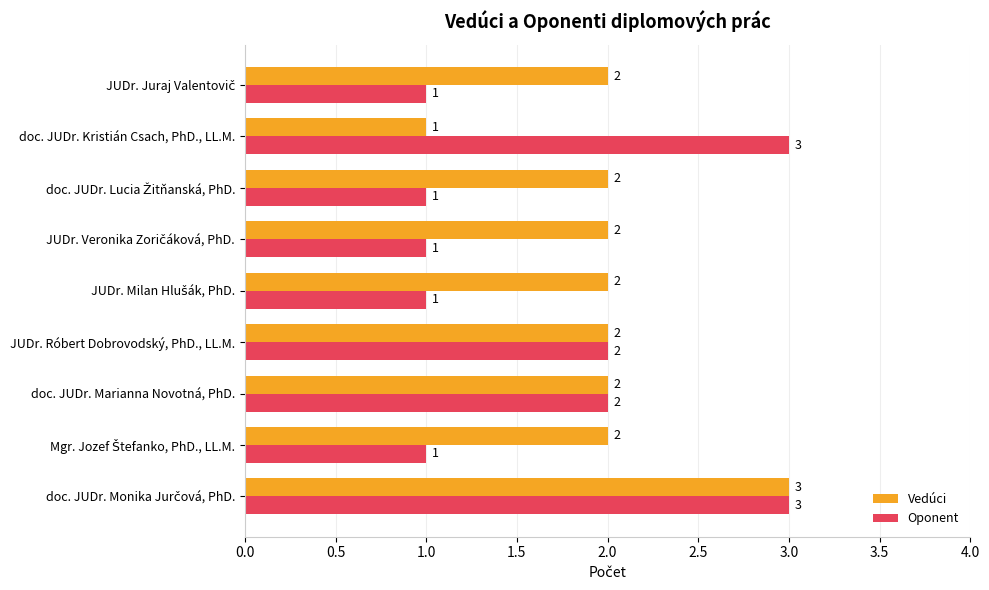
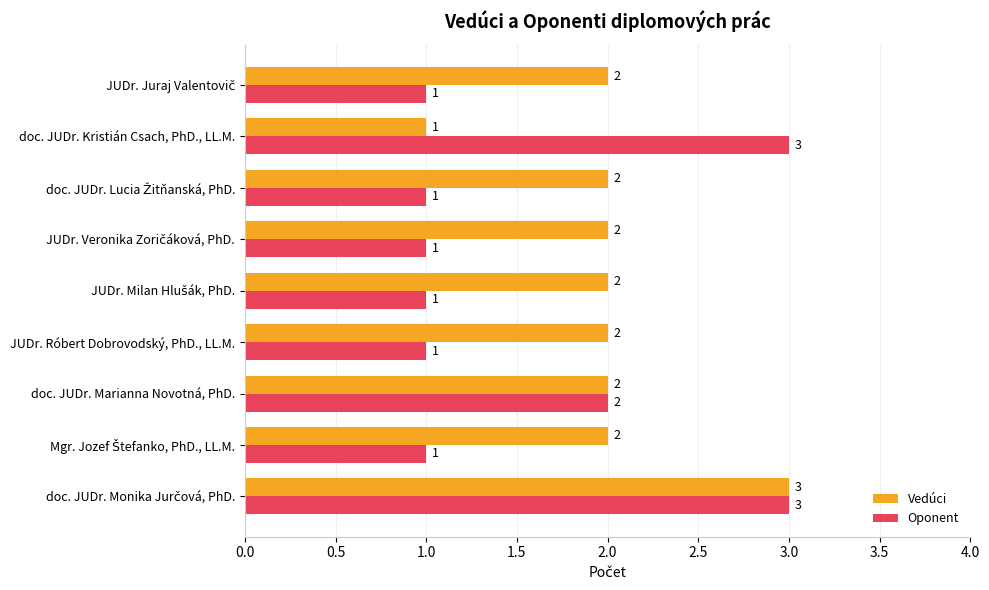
Oponent, JUDr. Róbert Dobrovodský, PhD., LL.M.: 2 -> 1
